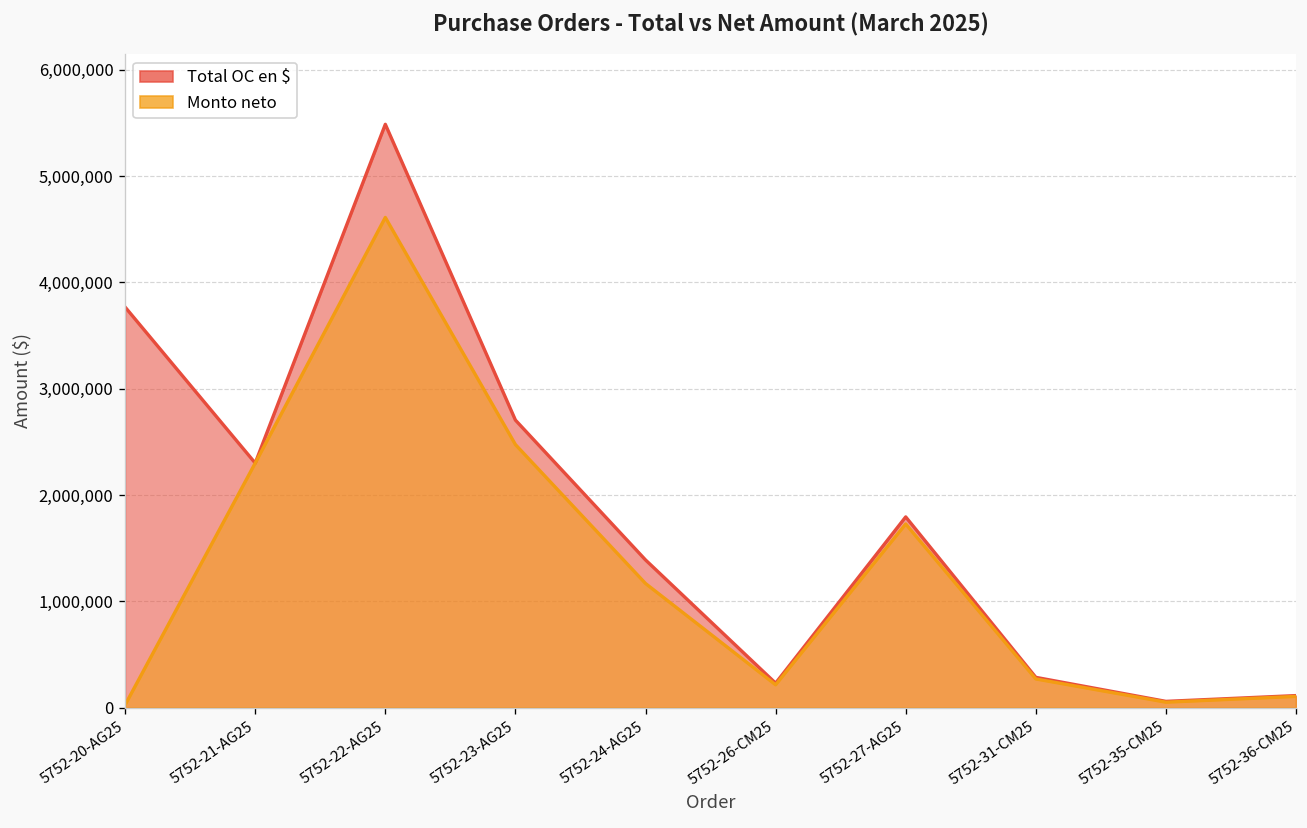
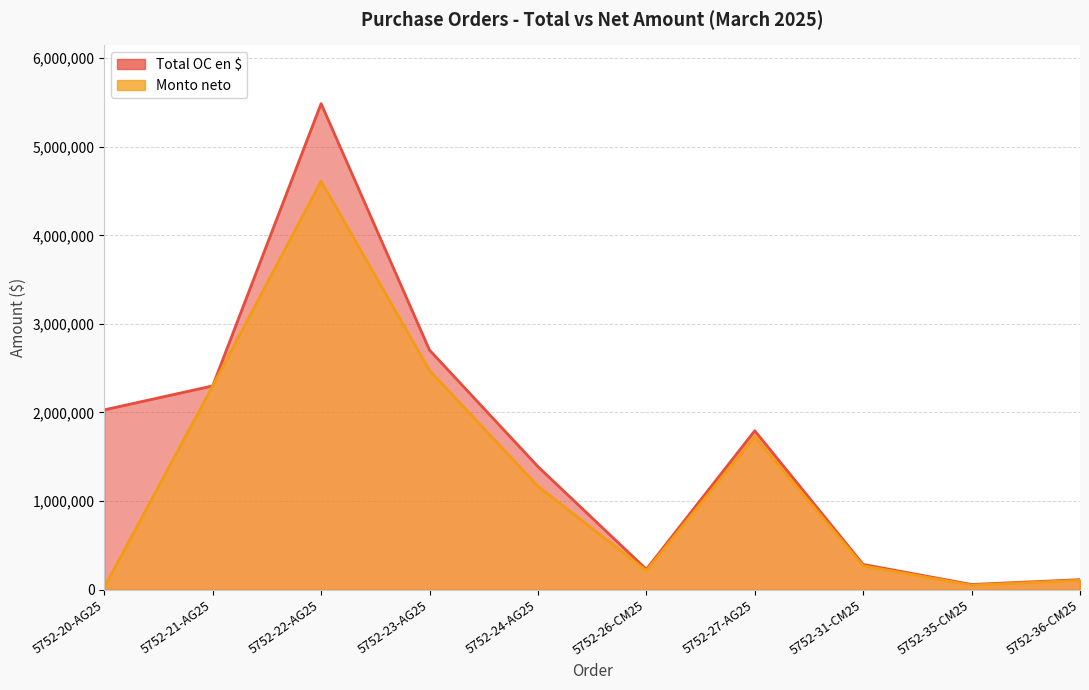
Total OC en $, 5752-20-AG25: 3,800,000 -> 2,000,000
